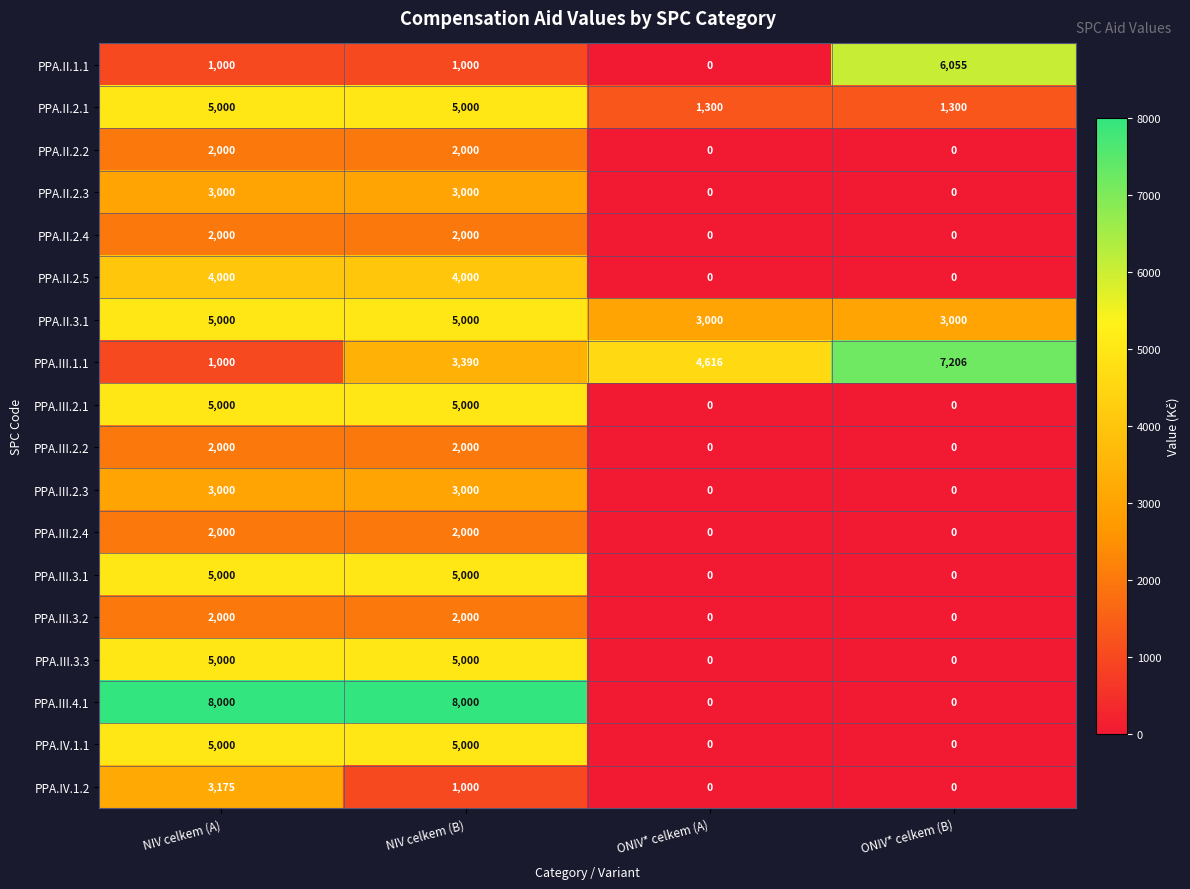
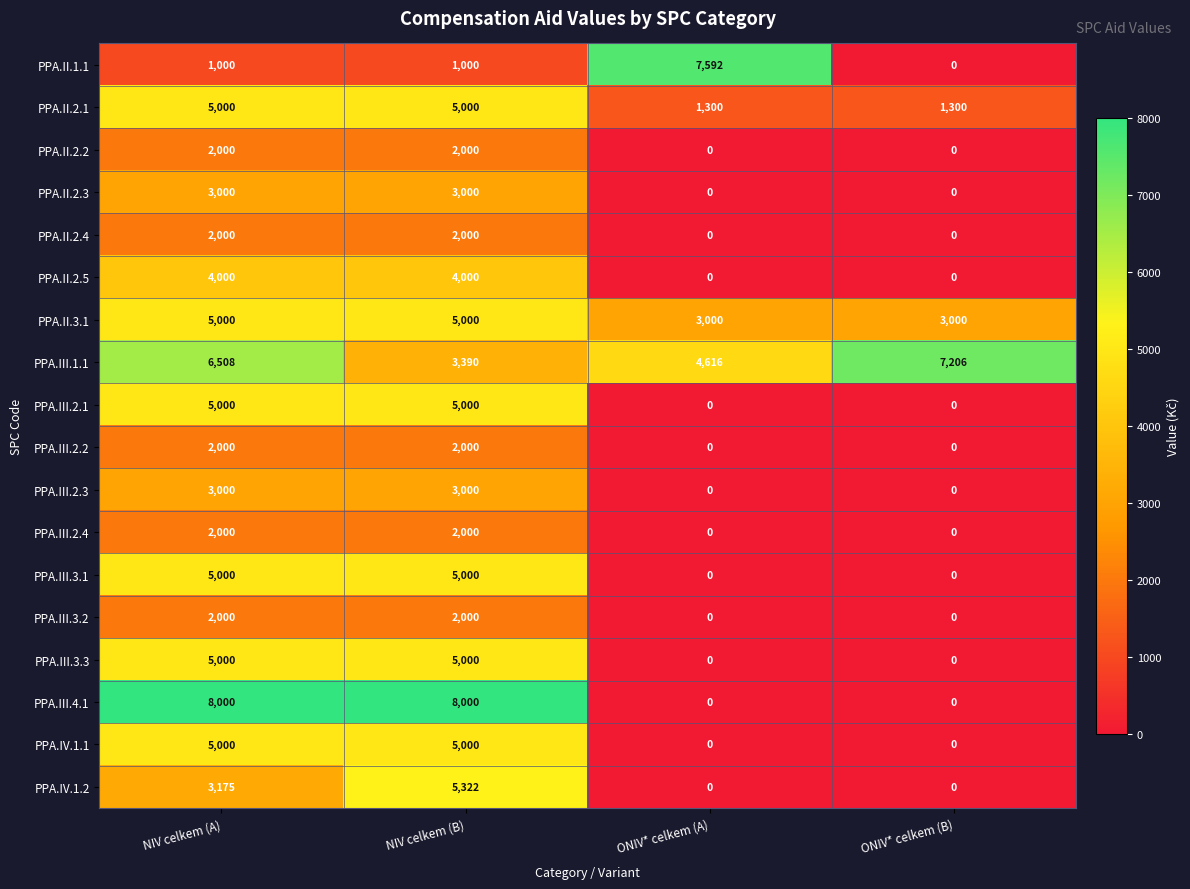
PPA.II.1.1, ONIV* celkem (A): 0 -> 7,592
PPA.II.1.1, ONIV* celkem (B): 6,055 -> 0
PPA.III.1.1, NIV celkem (A): 1,000 -> 6,508
PPA.IV.1.2, NIV celkem (B): 1,000 -> 5,322
